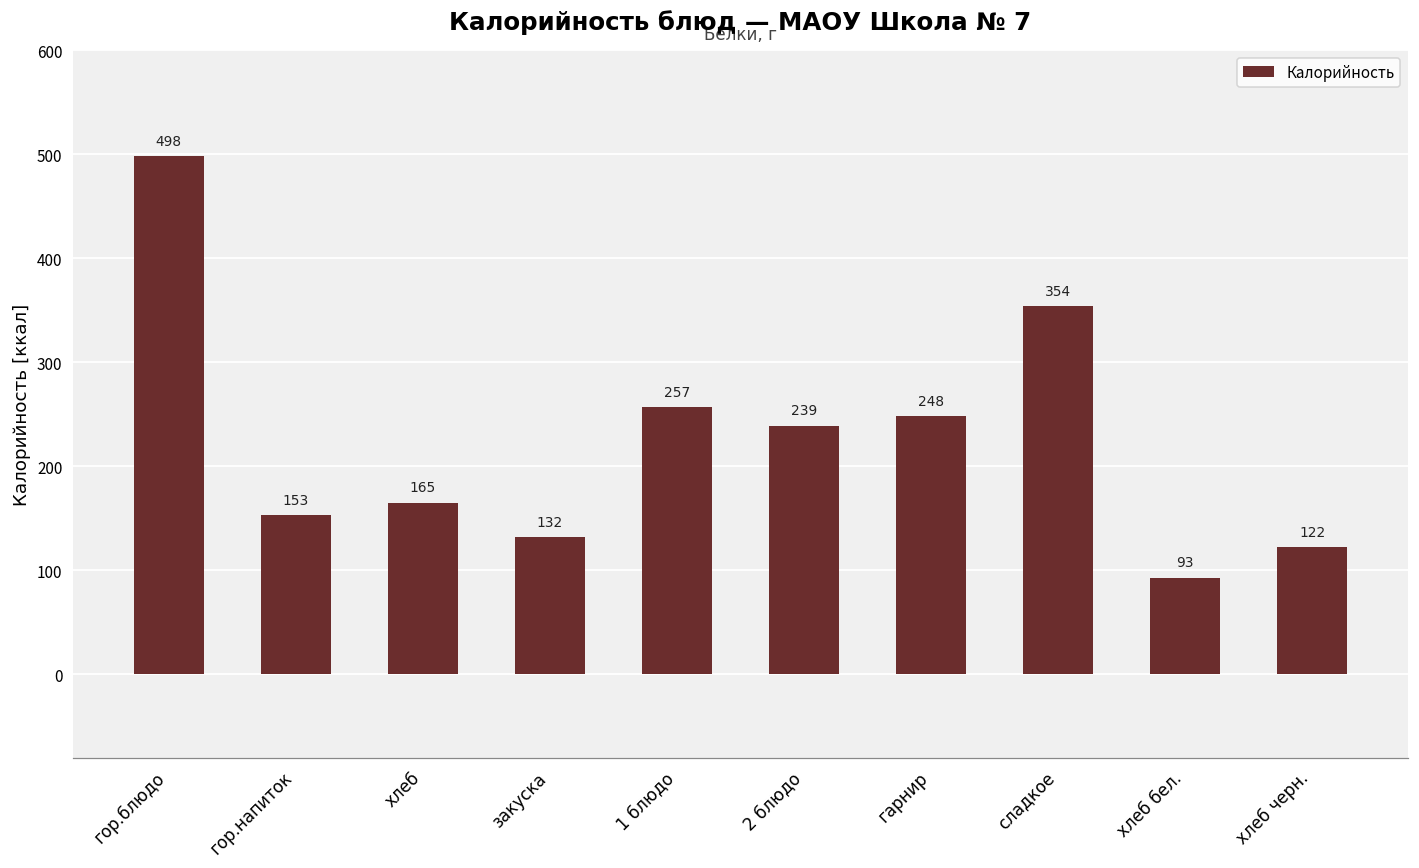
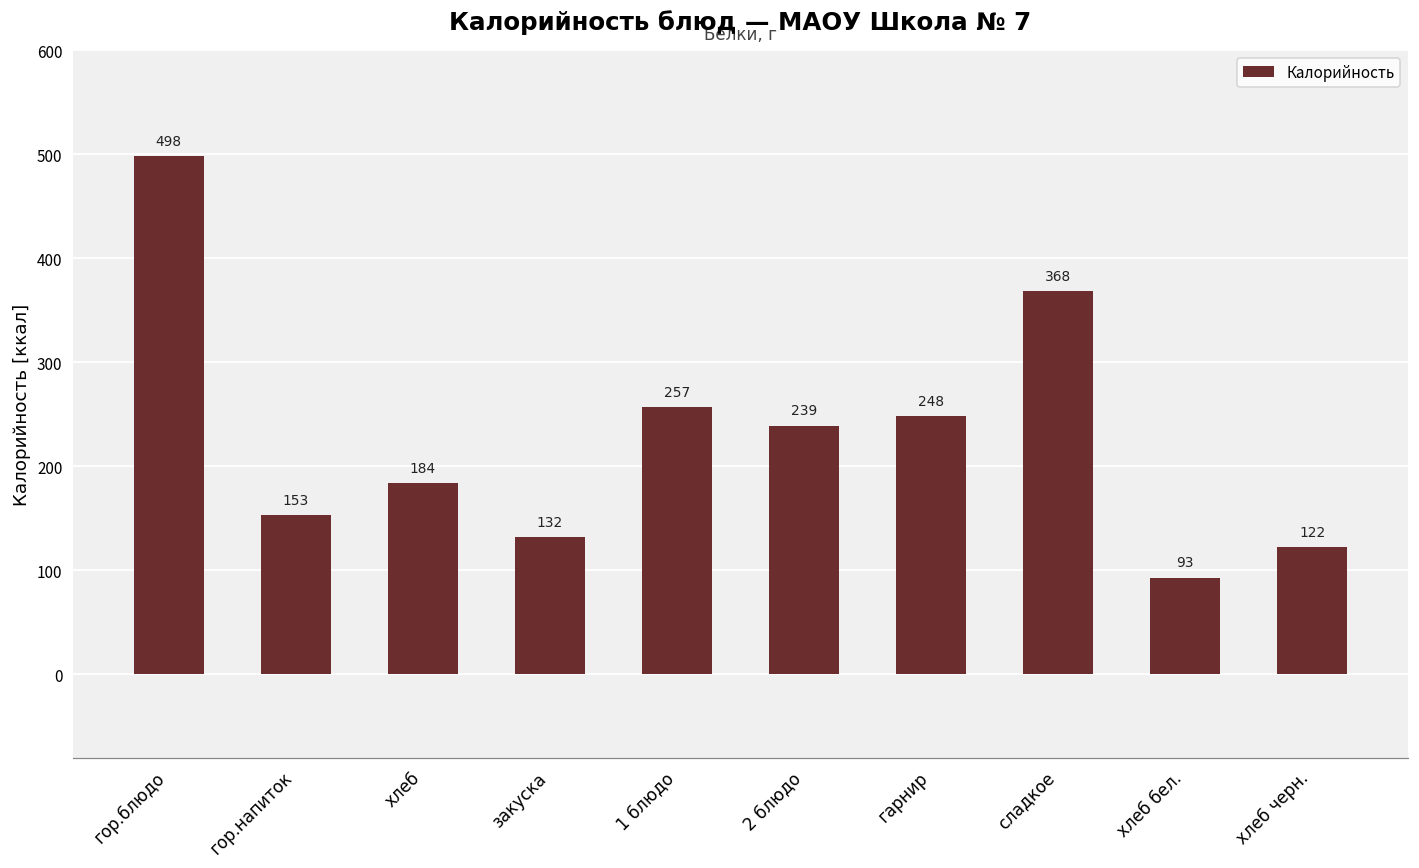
хлеб: 165 -> 184
сладкое: 354 -> 368
